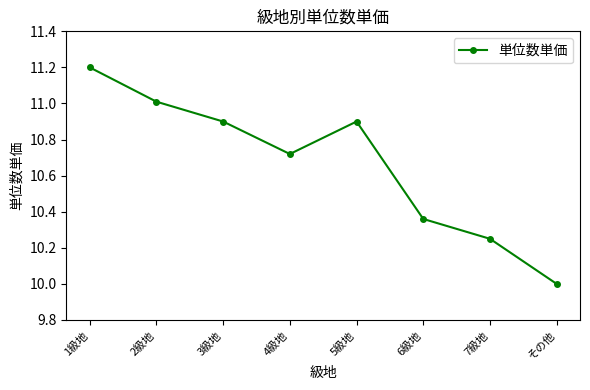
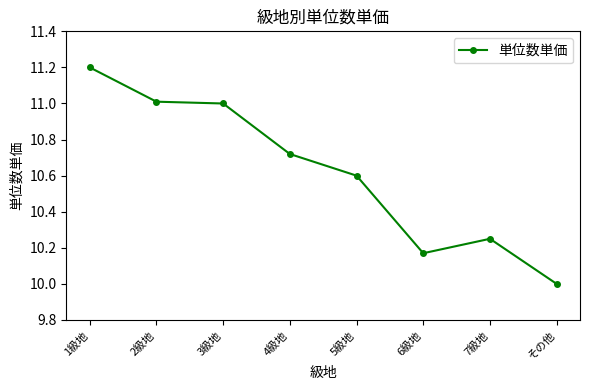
3級地: 10.9 -> 11.0
5級地: 10.9 -> 10.6
6級地: 10.36 -> 10.17
